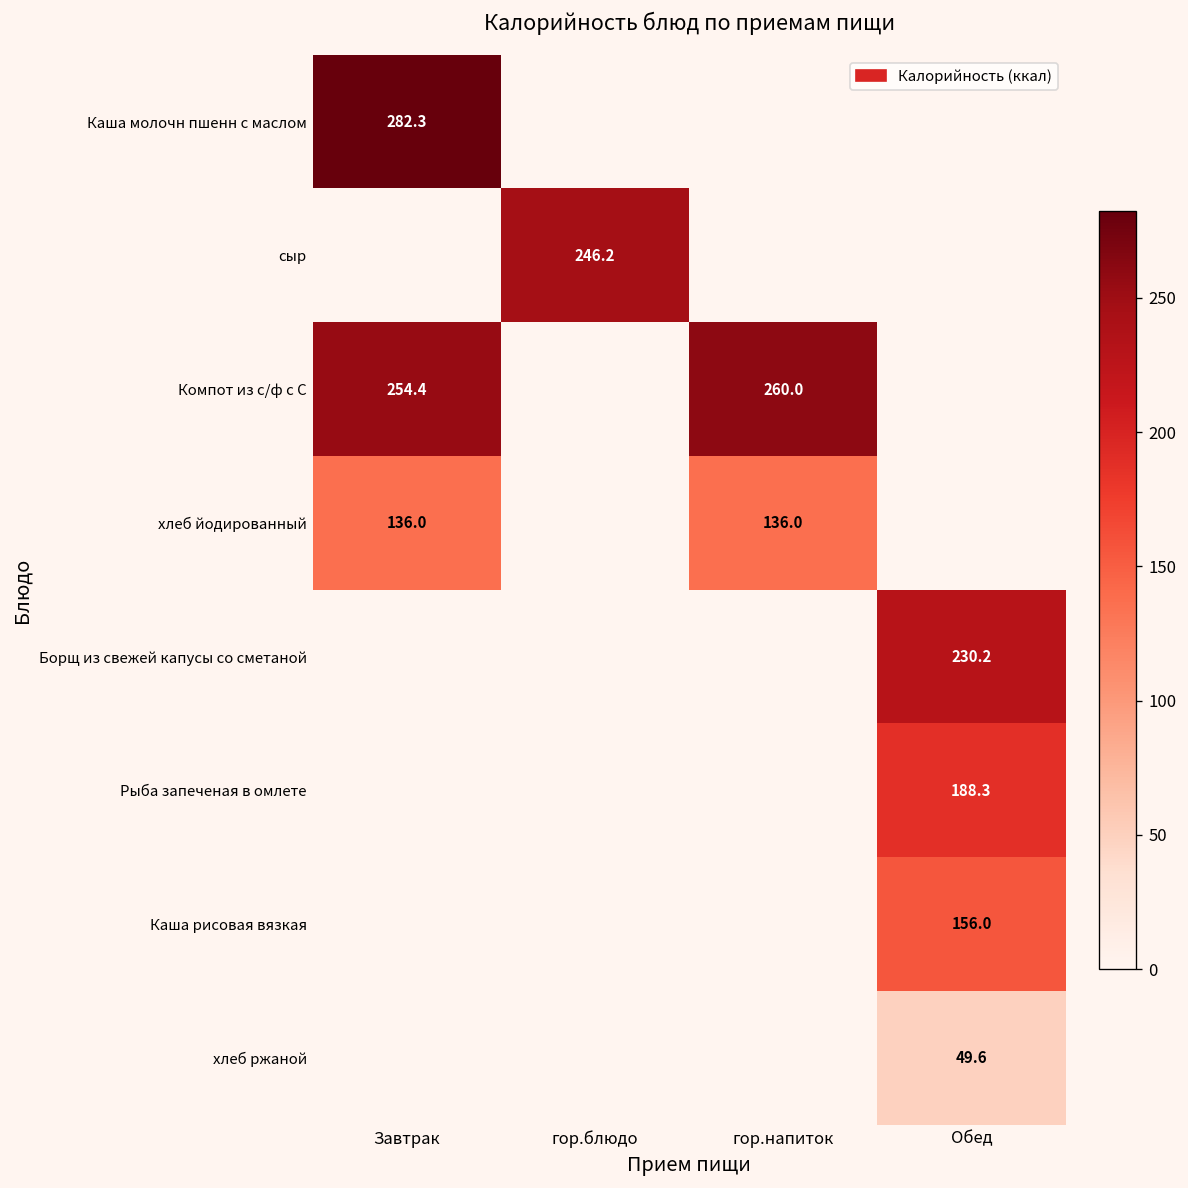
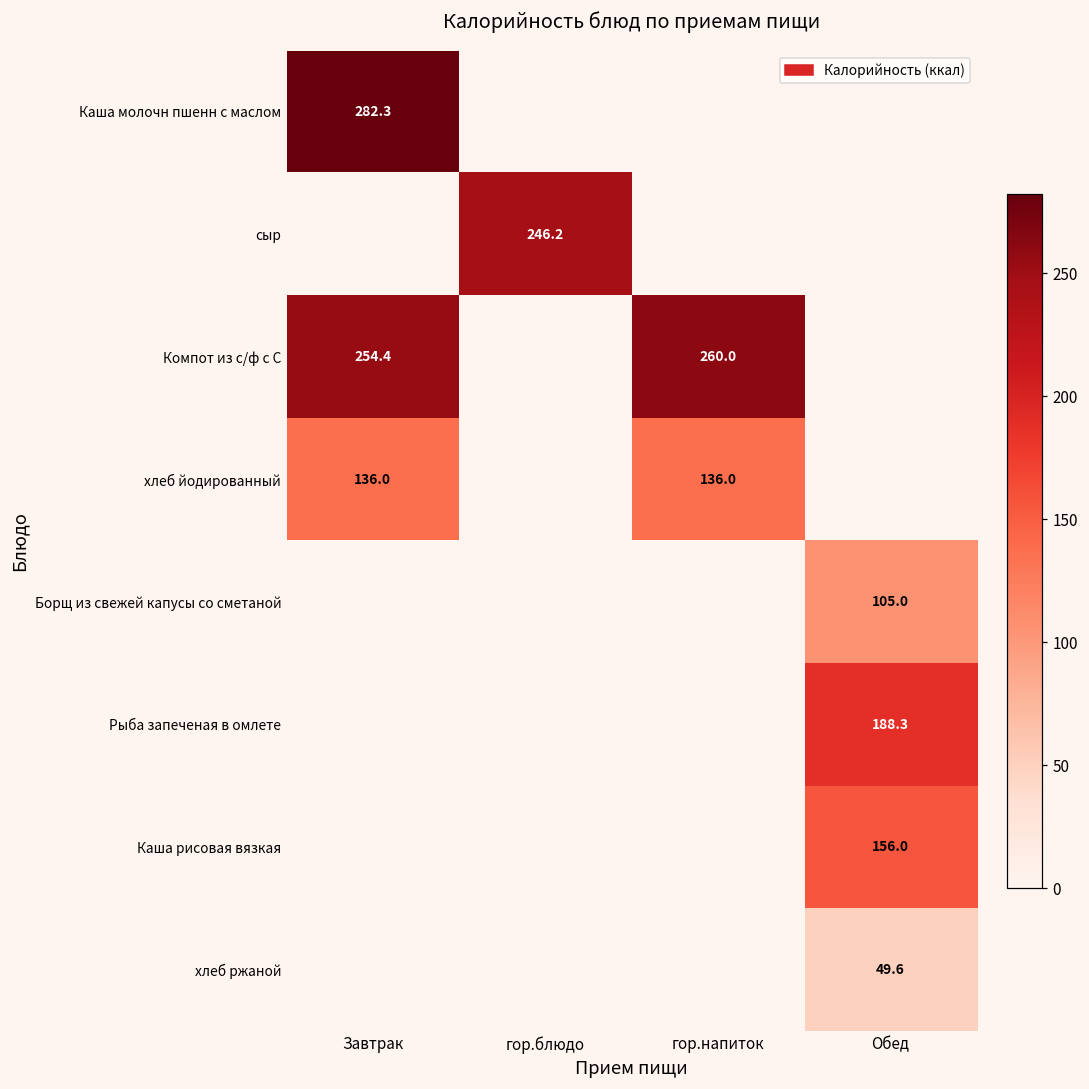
Борщ из свежей капусы со сметаной, Обед: 230.2 -> 105.0
